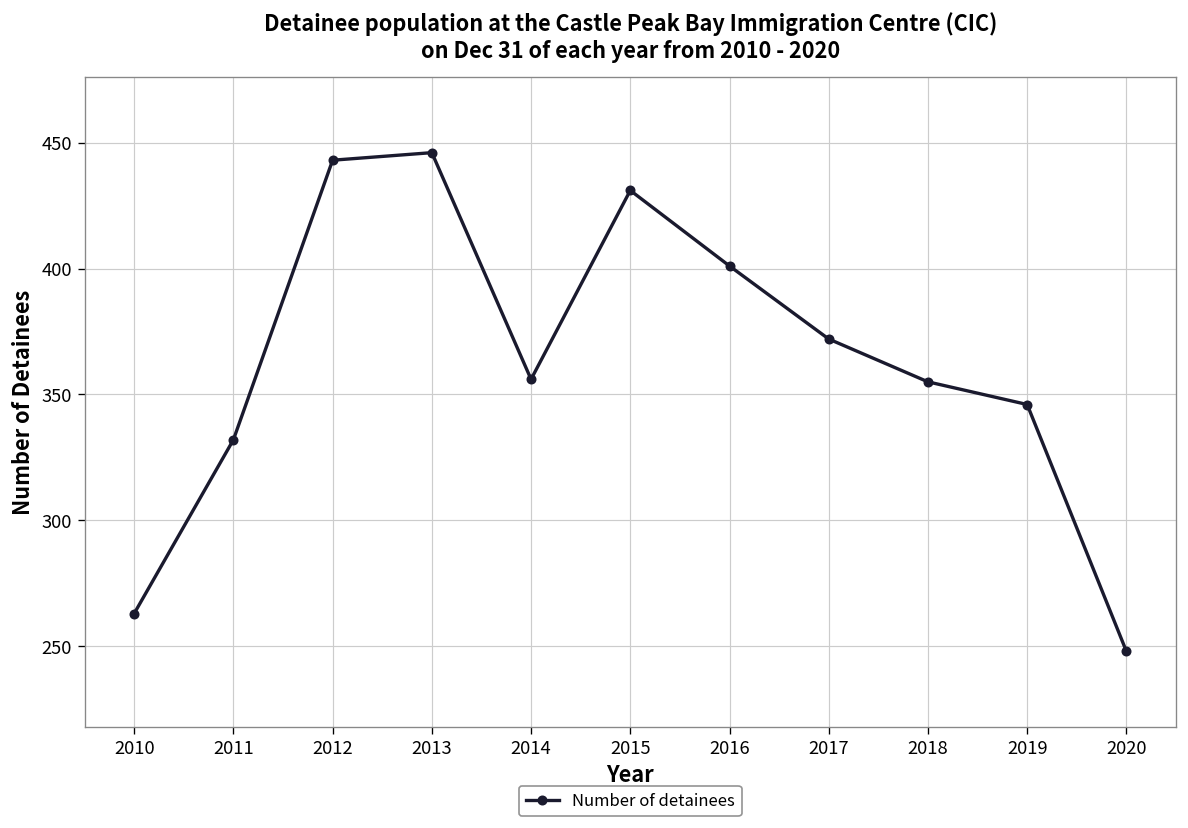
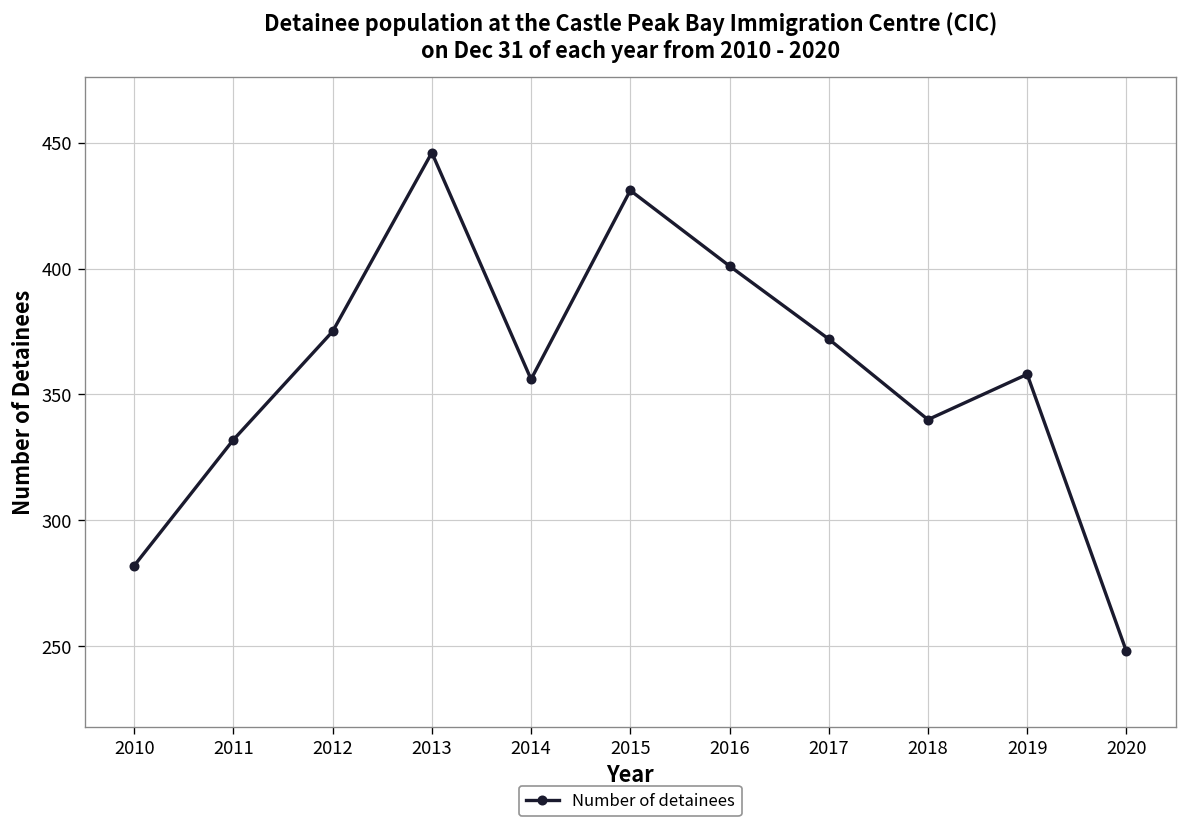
2010: 263 -> 282
2012: 443 -> 375
2018: 355 -> 340
2019: 346 -> 358
